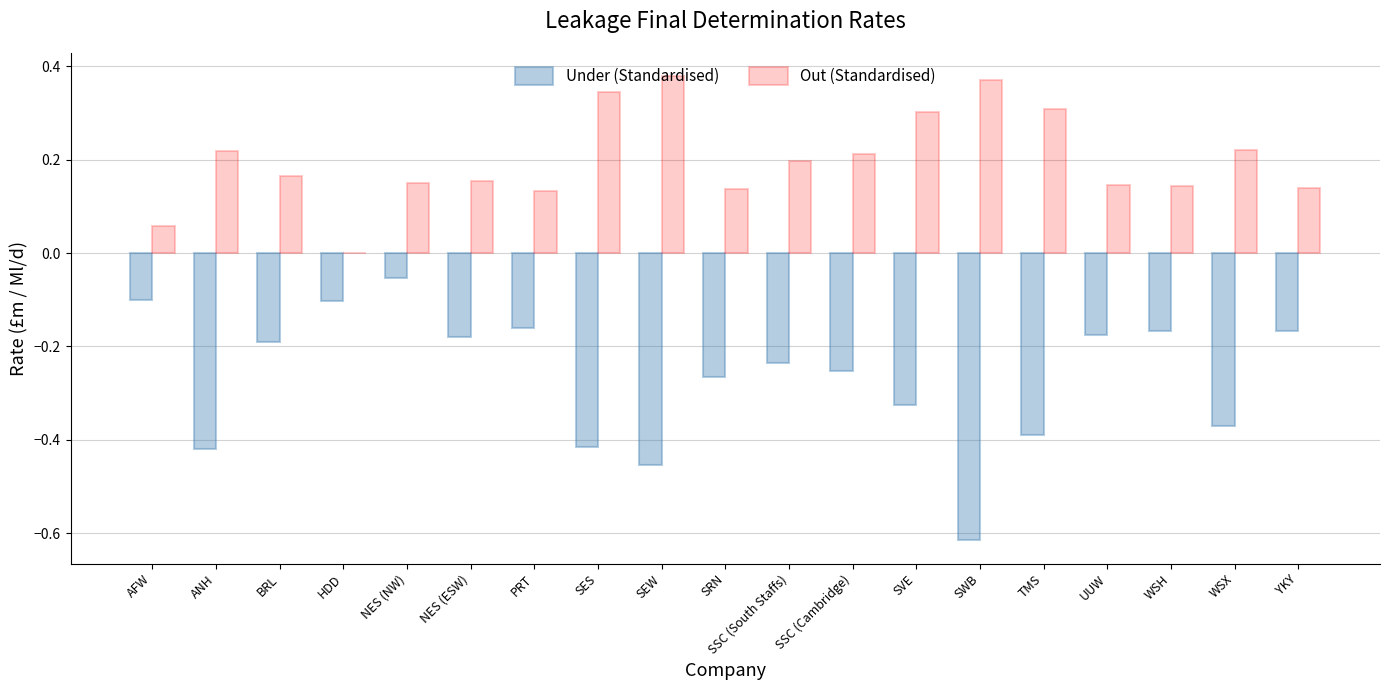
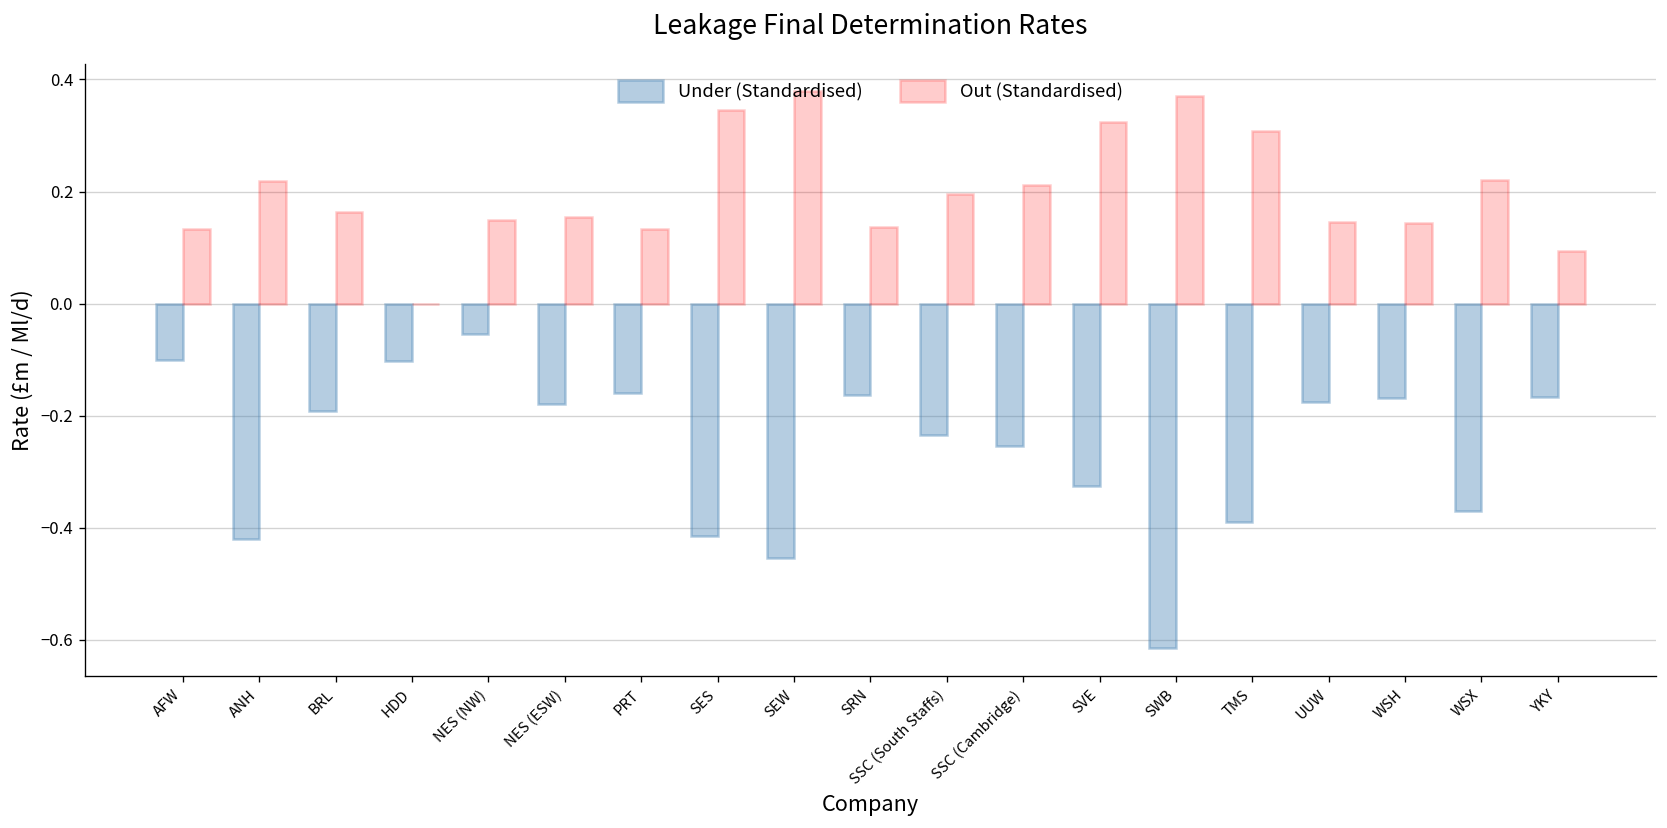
Out (Standardised), AFW: 0.06 -> 0.13
Under (Standardised), SRN: -0.27 -> -0.16
Out (Standardised), SVE: 0.30 -> 0.32
Out (Standardised), YKY: 0.14 -> 0.09
